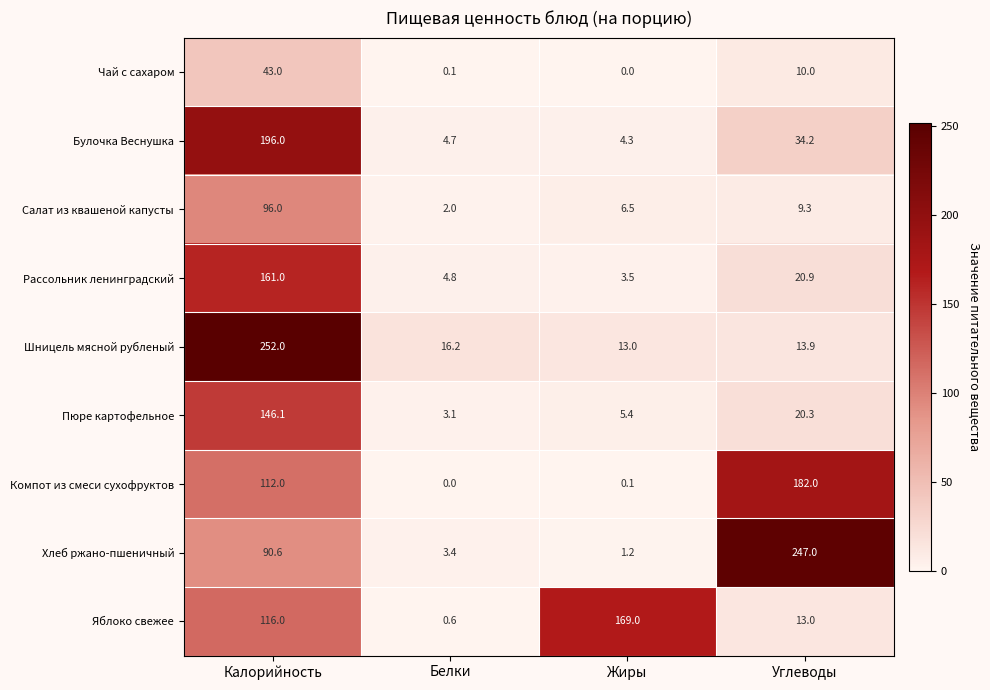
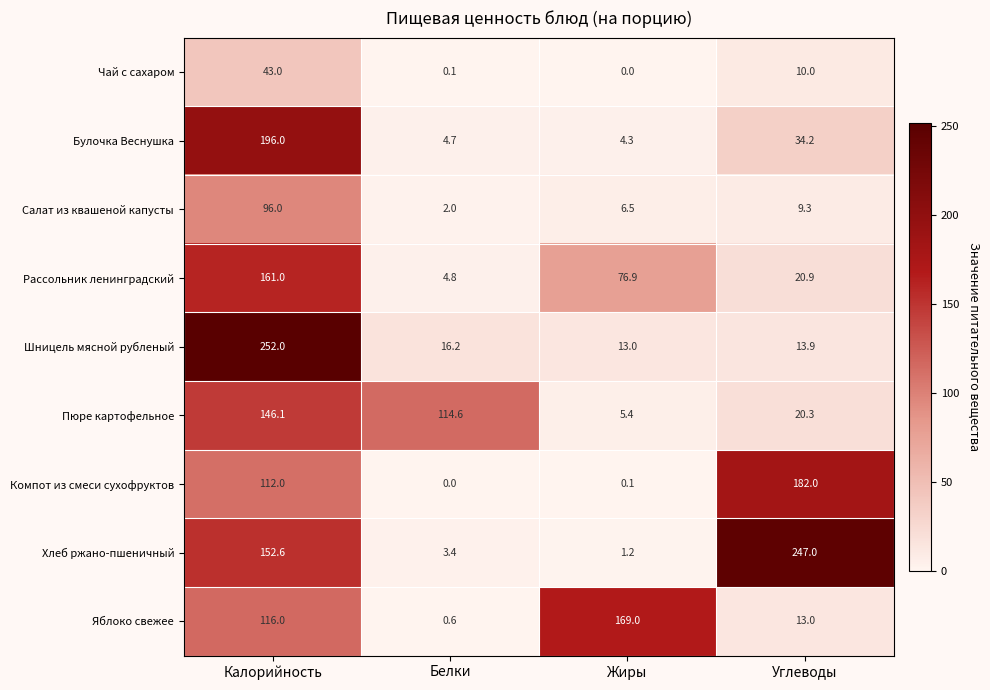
Рассольник ленинградский, Жиры: 3.5 -> 76.9
Пюре картофельное, Белки: 3.1 -> 114.6
Хлеб ржано-пшеничный, Калорийность: 90.6 -> 152.6
